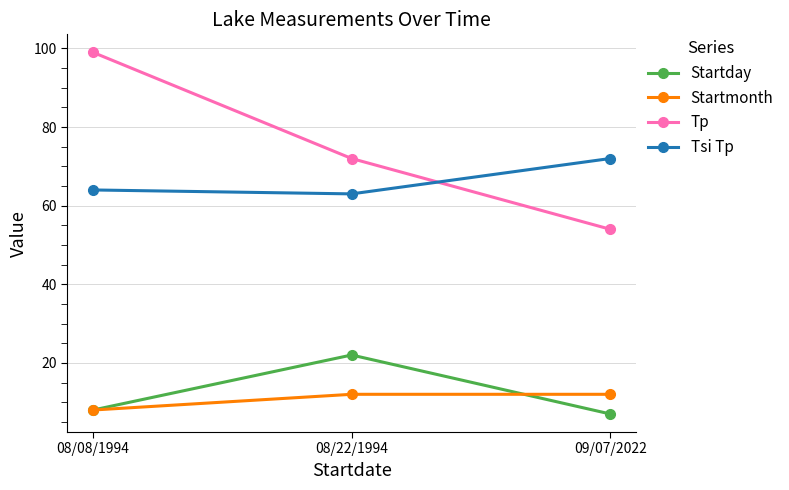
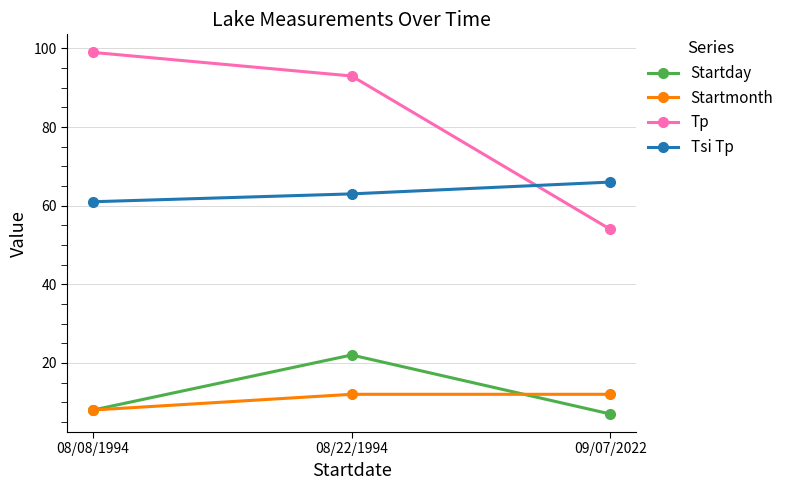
Tsi Tp, 08/08/1994: 64 -> 61
Tp, 08/22/1994: 72 -> 93
Tsi Tp, 09/07/2022: 72 -> 66
